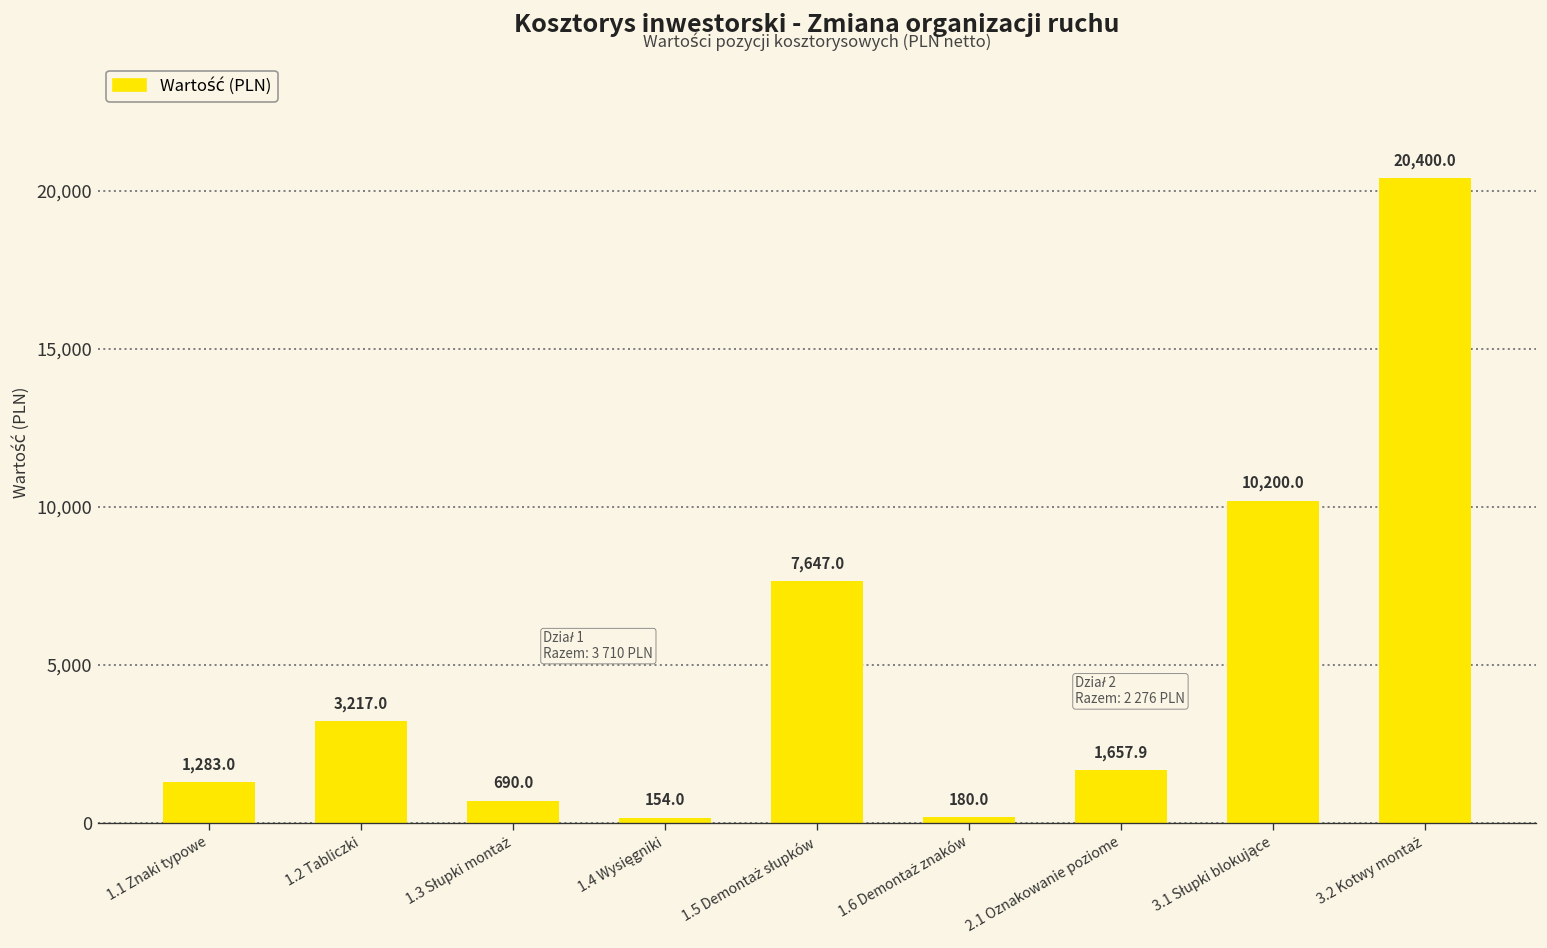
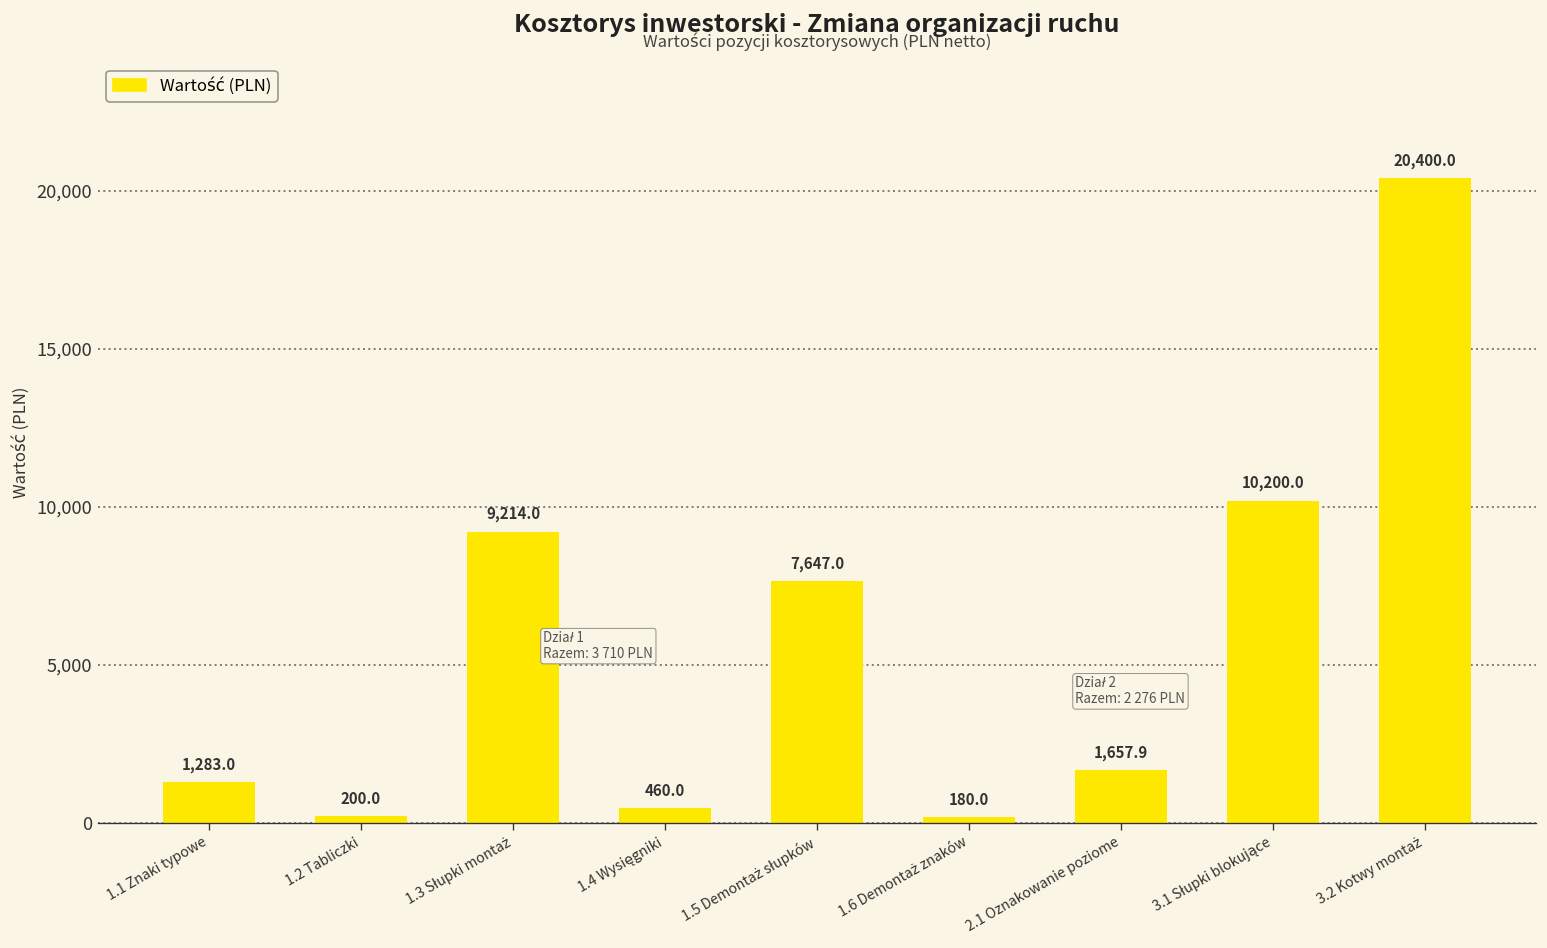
1.2 Tabliczki: 3,217.0 -> 200.0
1.3 Słupki montaż: 690.0 -> 9,214.0
1.4 Wysięgniki: 154.0 -> 460.0
